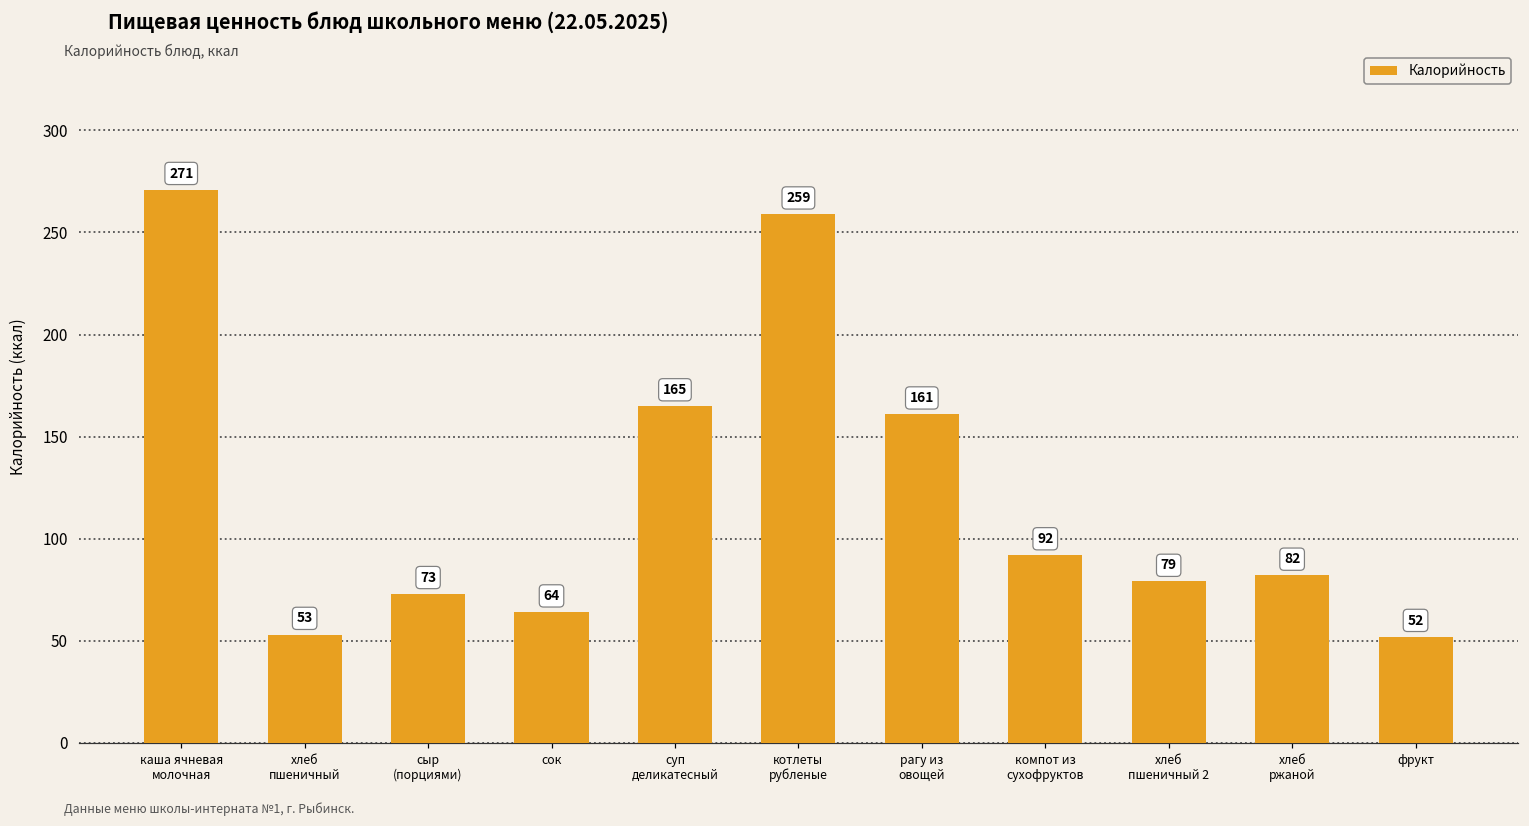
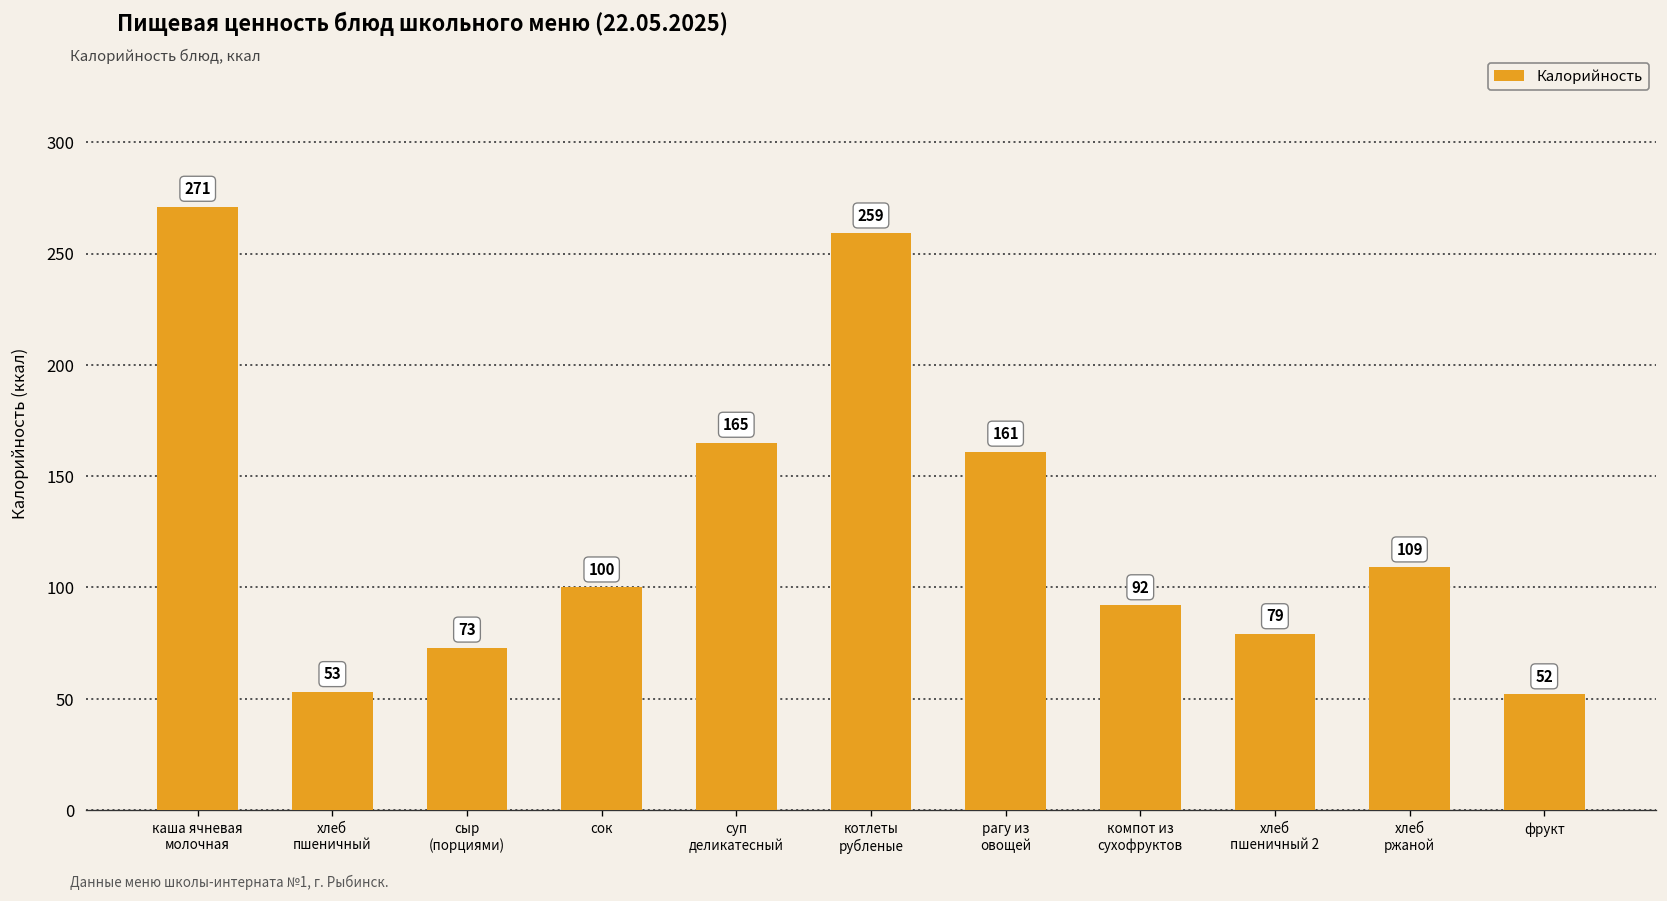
сок: 64 -> 100
хлеб ржаной: 82 -> 109
